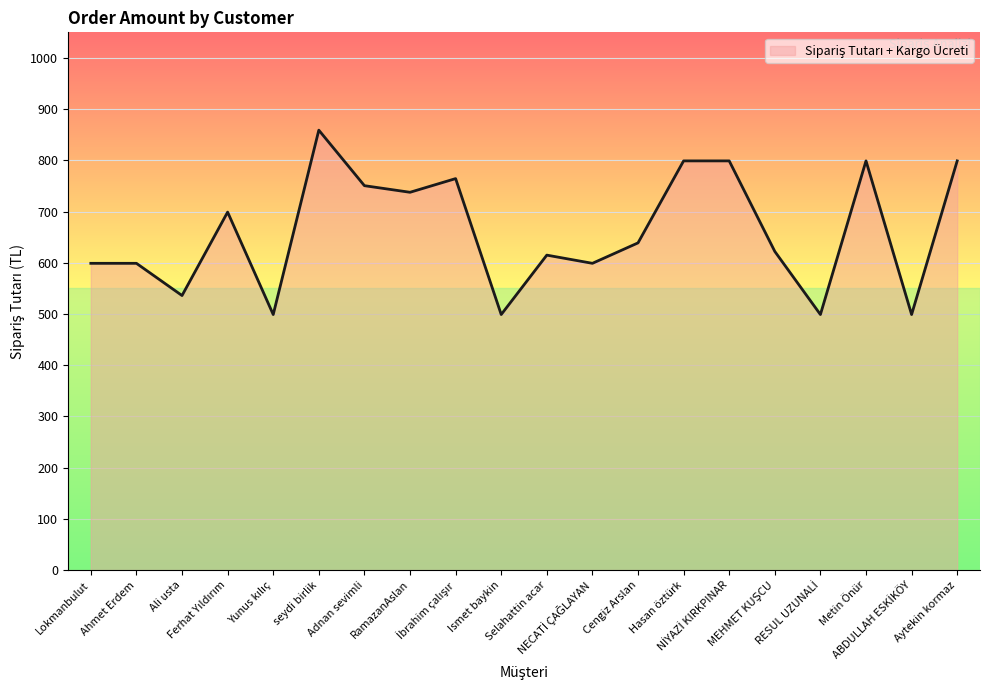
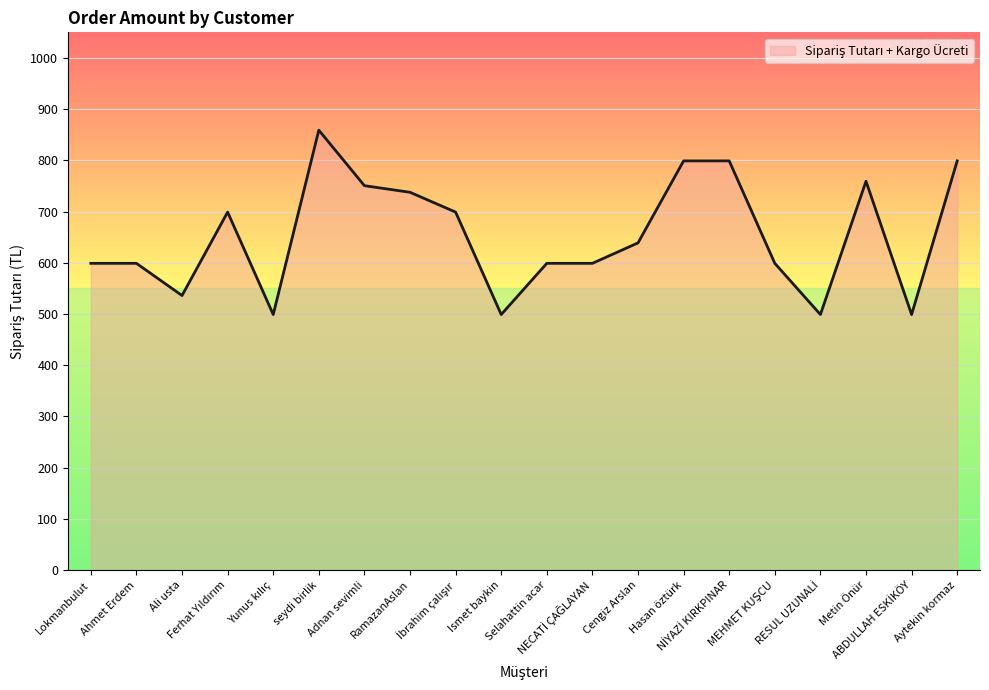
İbrahim çalışır: 760 -> 700
Selahattin acar: 620 -> 600
MEHMET KUŞCU: 620 -> 600
Metin Önür: 800 -> 760
